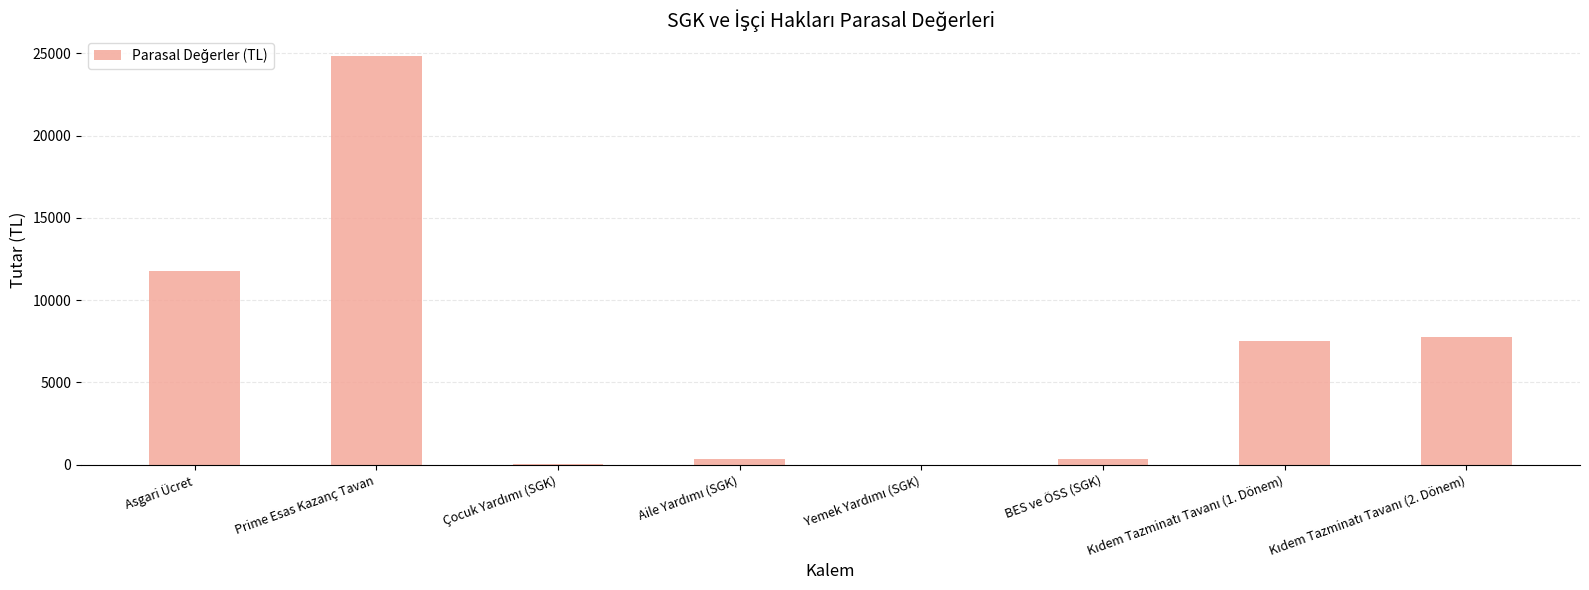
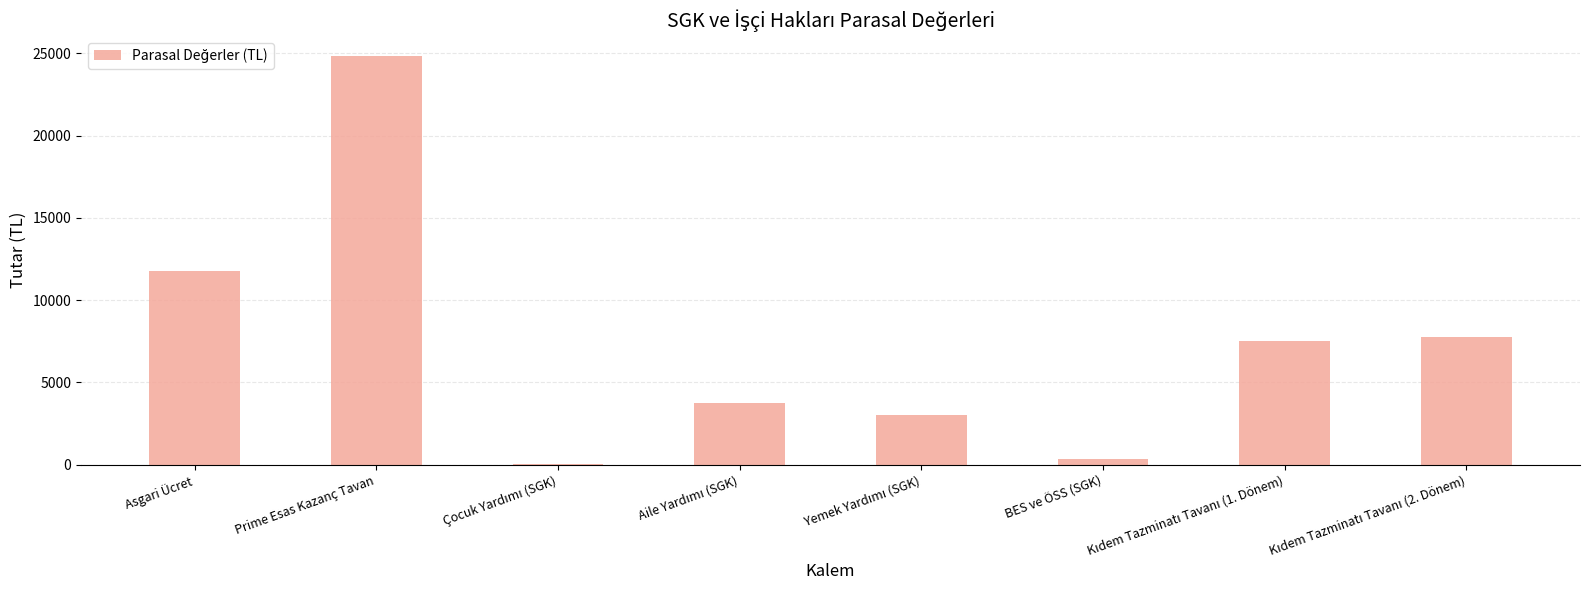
Aile Yardımı (SGK): 300 -> 3700
Yemek Yardımı (SGK): 0 -> 3000
